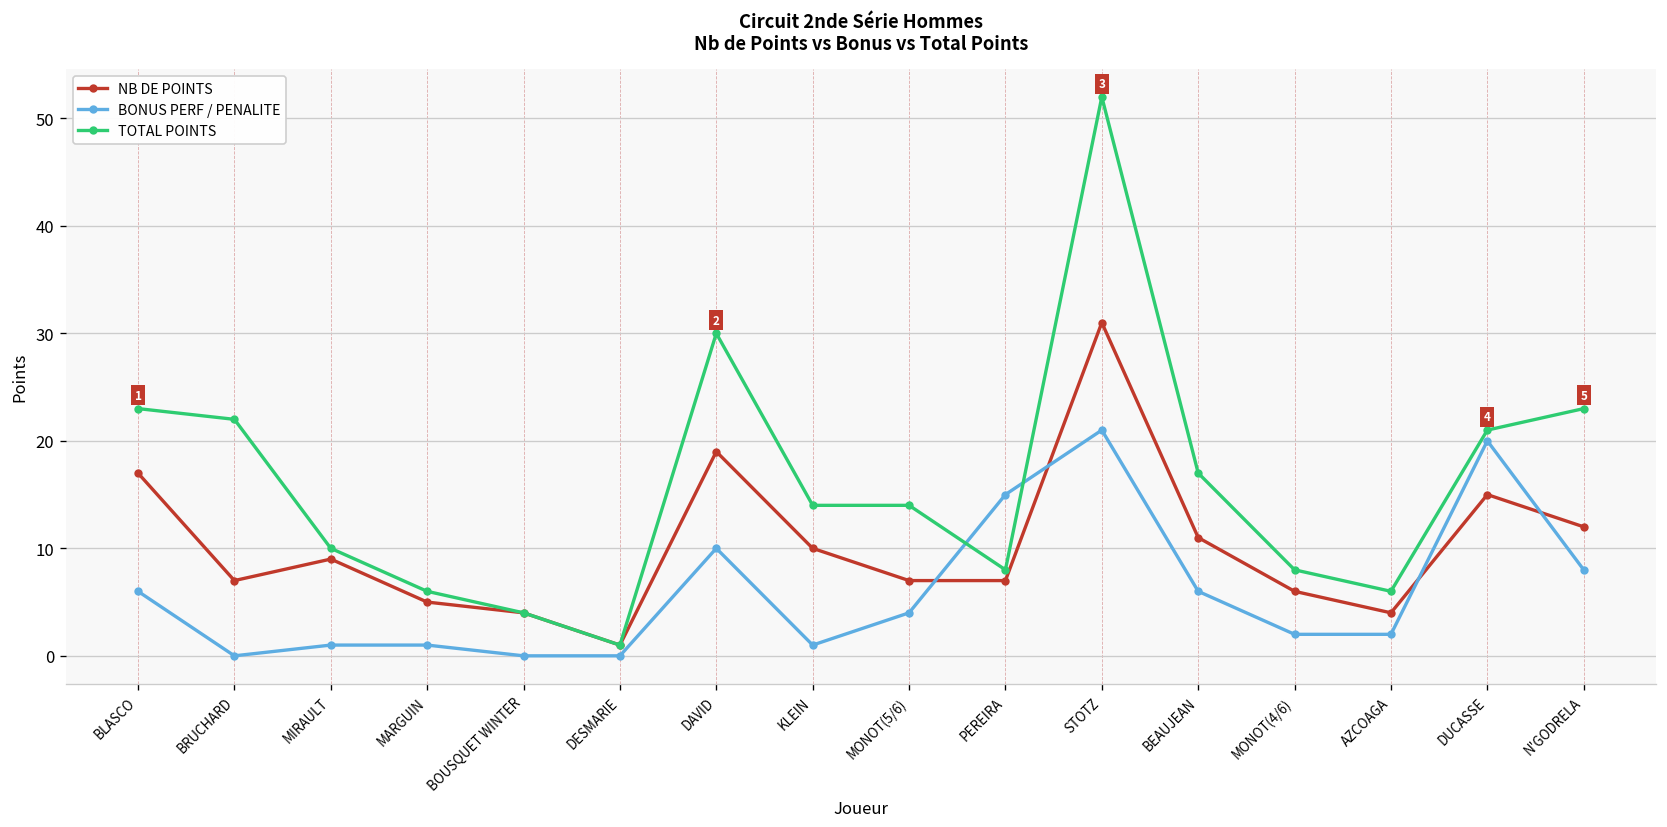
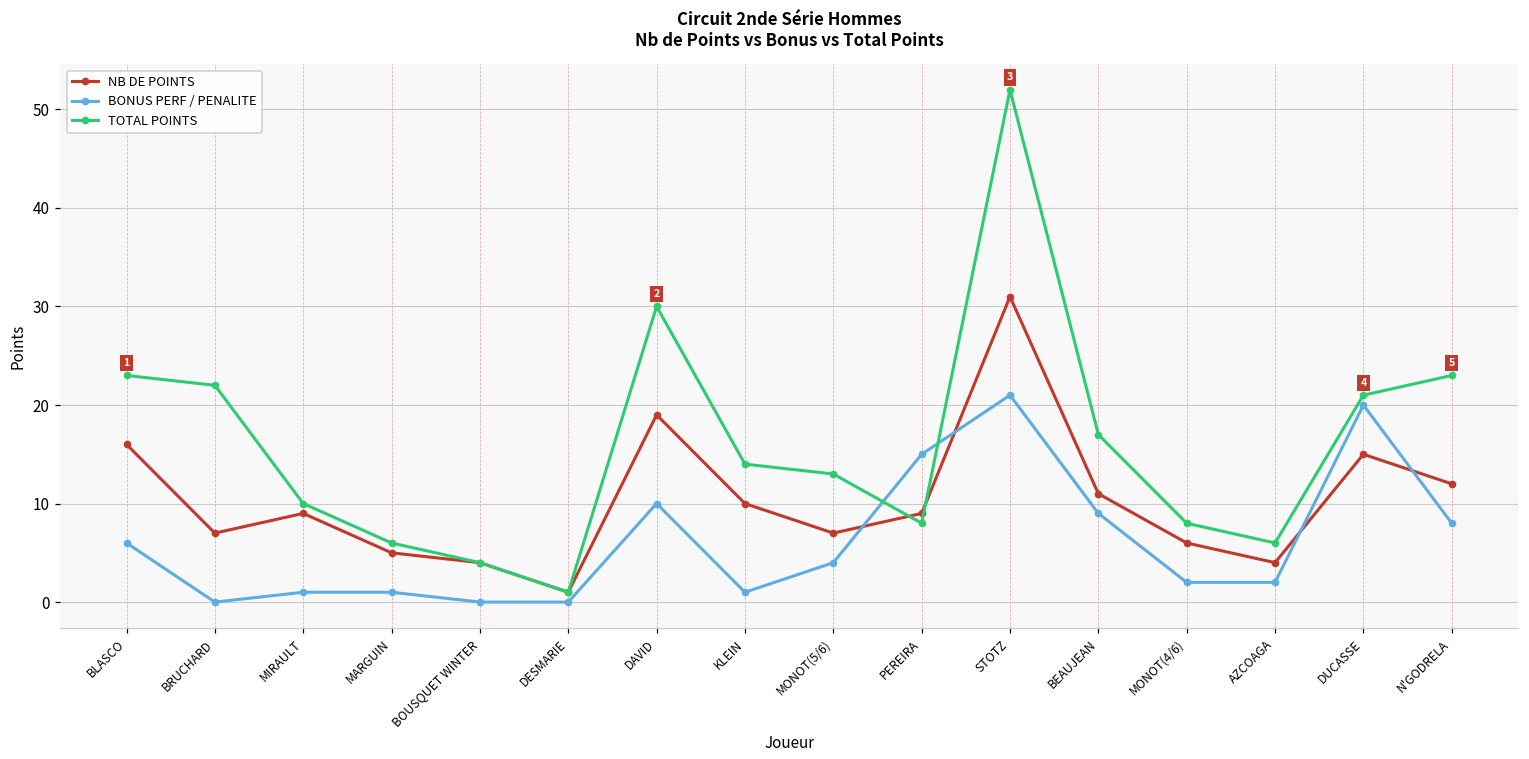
NB DE POINTS, BLASCO: 17 -> 16
TOTAL POINTS, MONOT(5/6): 14 -> 13
NB DE POINTS, PEREIRA: 7 -> 9
BONUS PERF / PENALITE, BEAUJEAN: 6 -> 9
